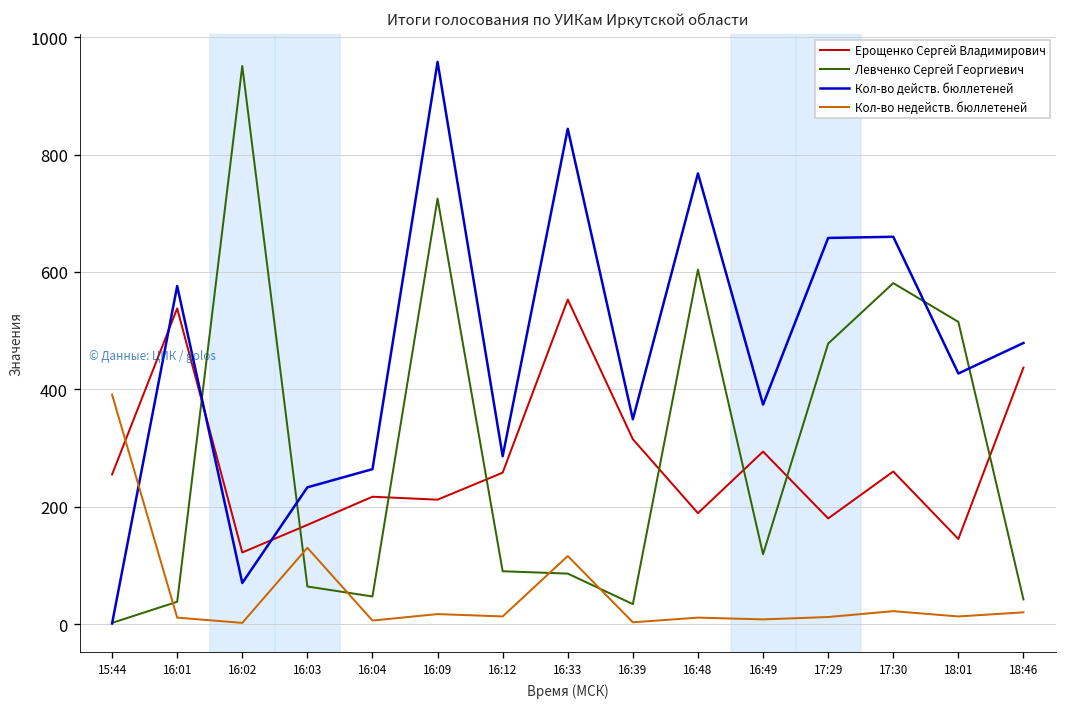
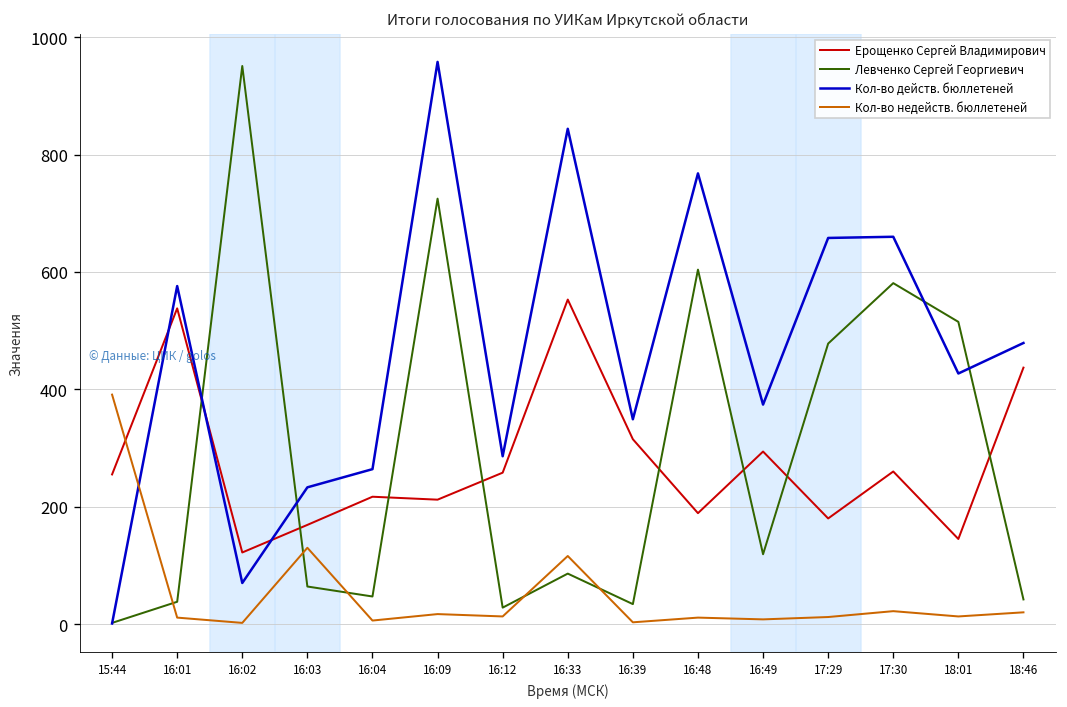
Левченко Сергей Георгиевич, 16:12: 90 -> 30
